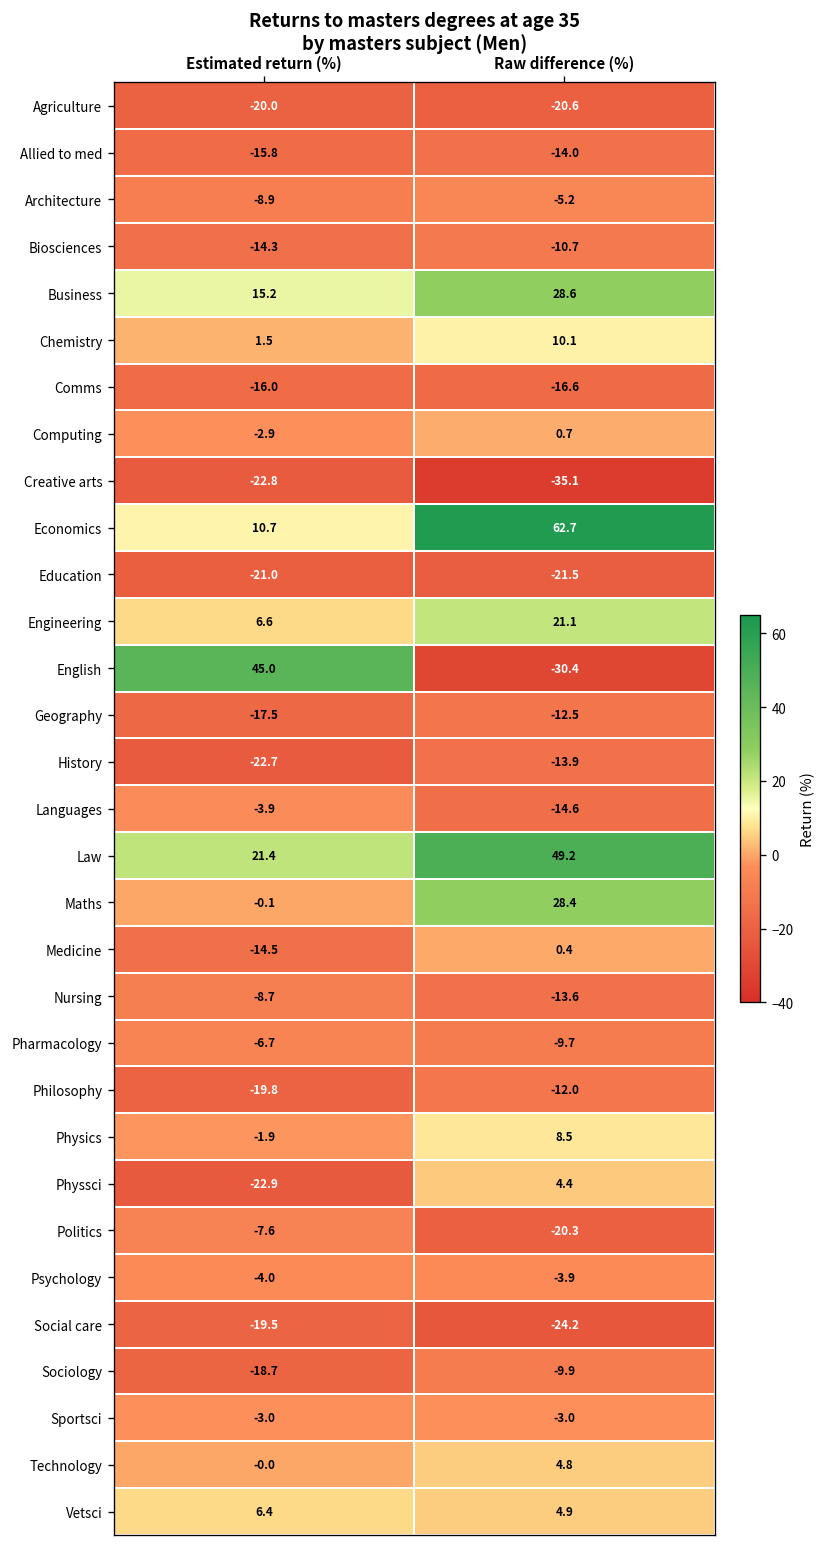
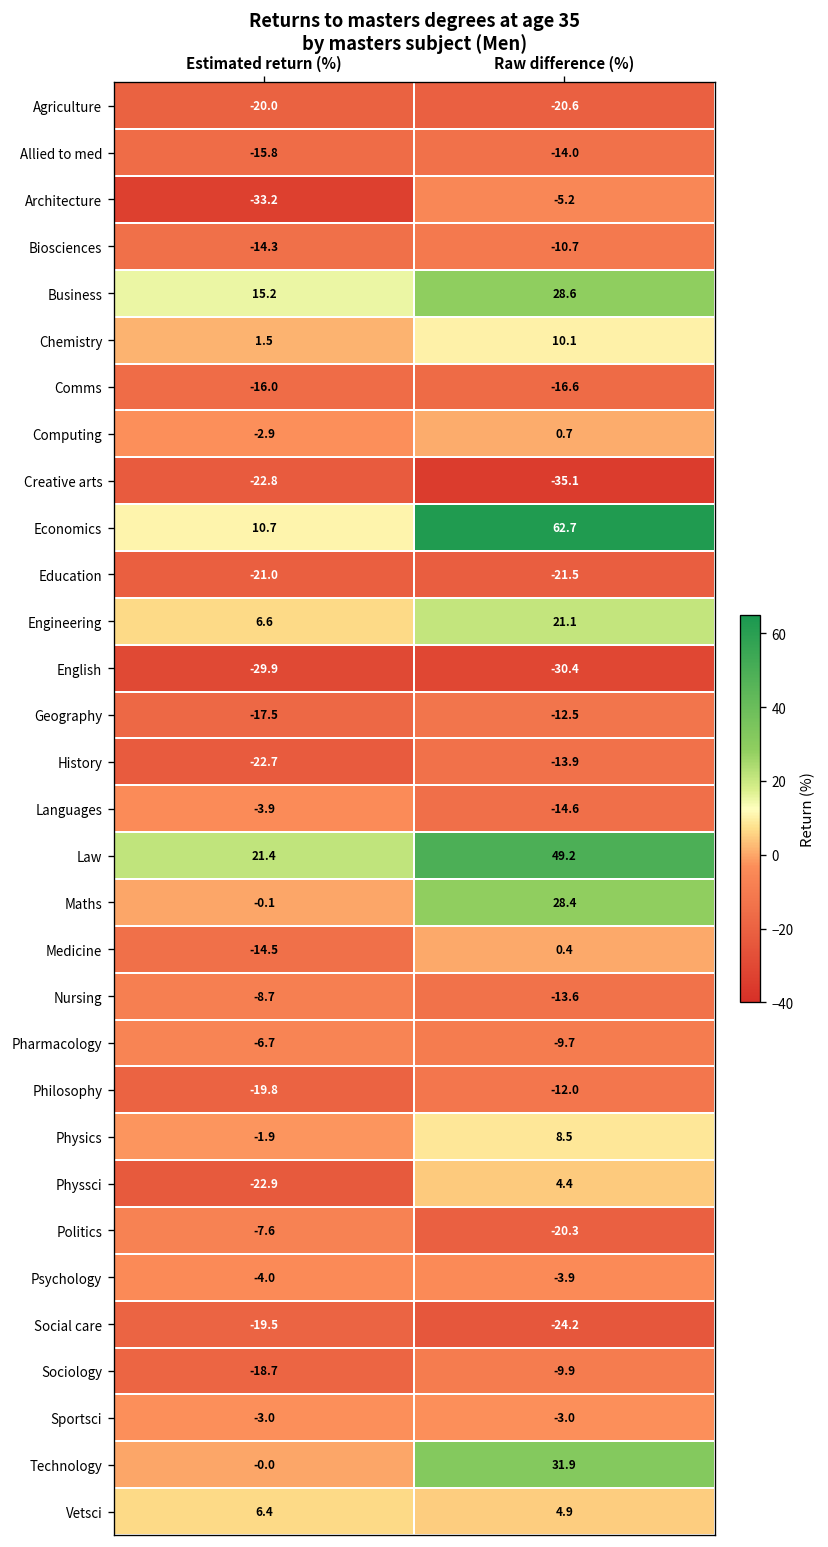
Architecture, Estimated return (%): -8.9 -> -33.2
English, Estimated return (%): 45.0 -> -29.9
Technology, Raw difference (%): 4.8 -> 31.9
